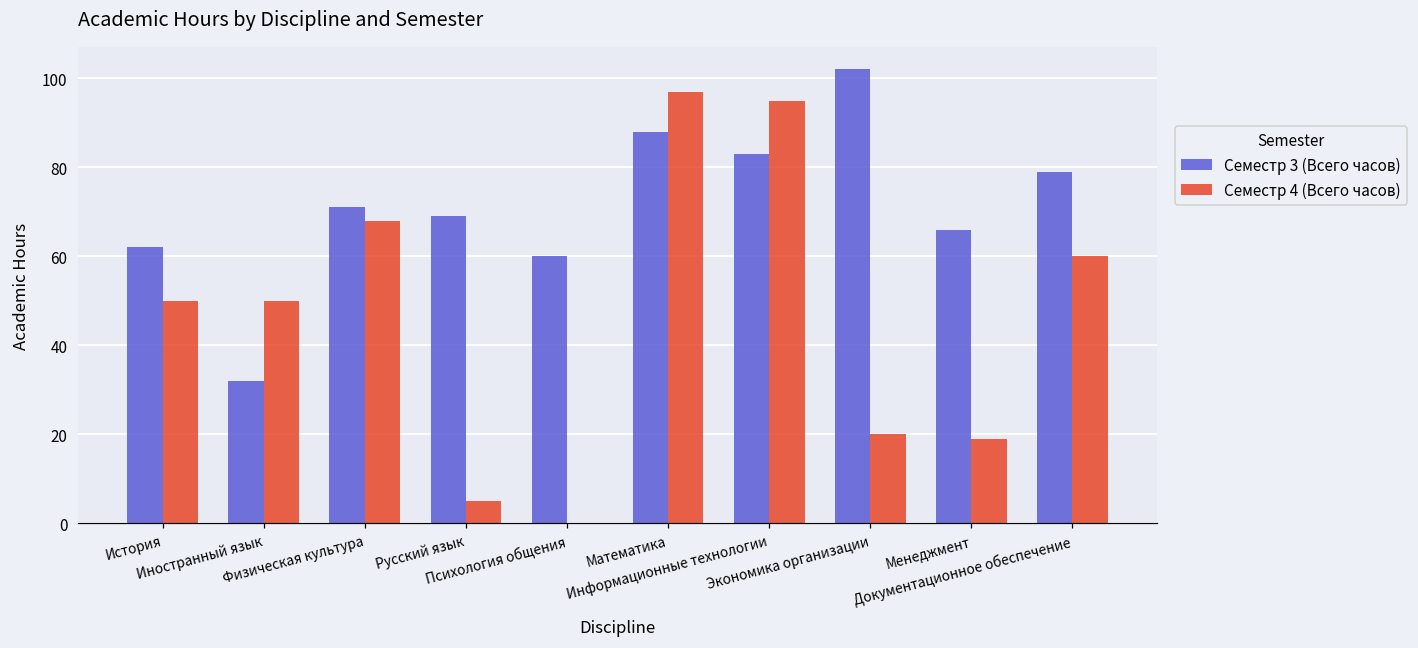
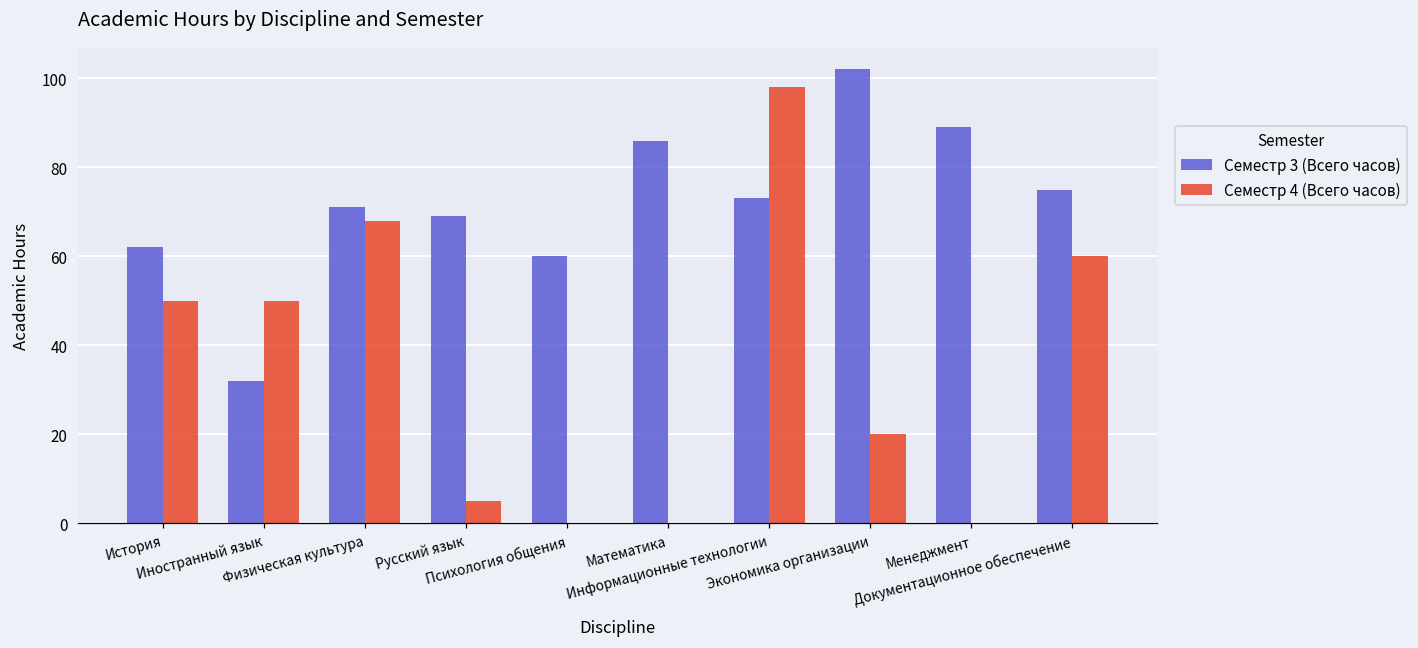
Семестр 3 (Всего часов), Математика: 88 -> 86
Семестр 4 (Всего часов), Математика: 97 -> 0
Семестр 3 (Всего часов), Информационные технологии: 83 -> 73
Семестр 4 (Всего часов), Информационные технологии: 95 -> 98
Семестр 3 (Всего часов), Менеджмент: 66 -> 89
Семестр 4 (Всего часов), Менеджмент: 19 -> 0
Семестр 3 (Всего часов), Документационное обеспечение: 79 -> 75
